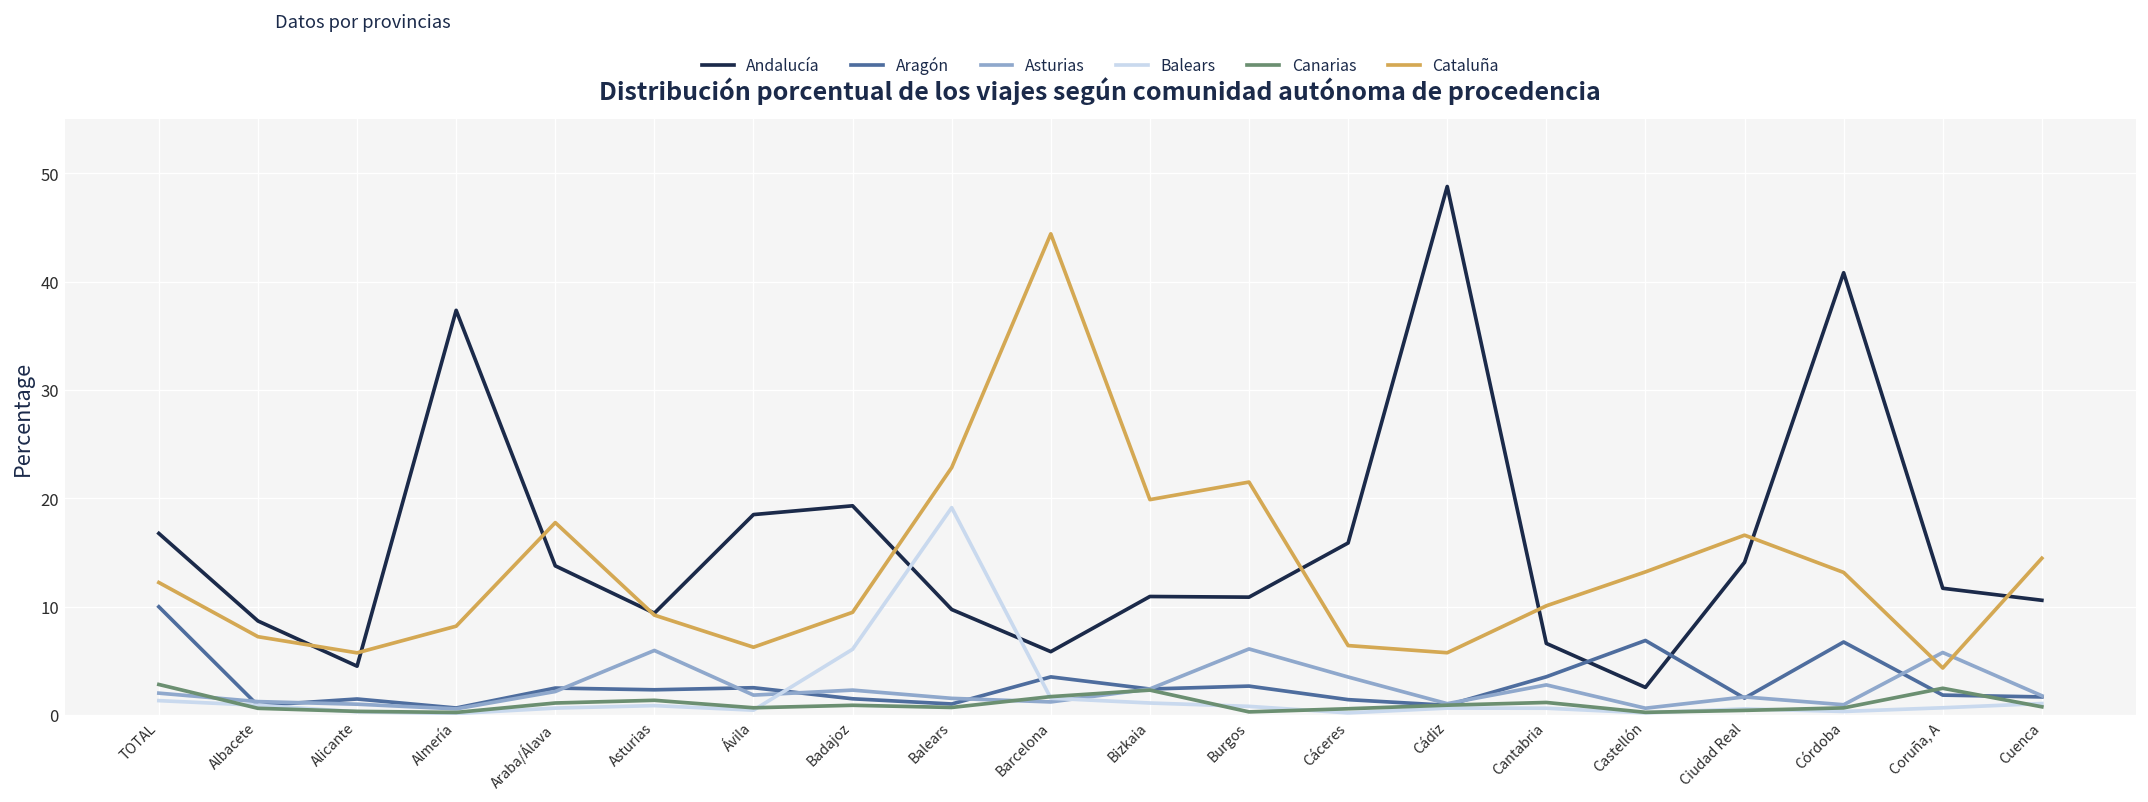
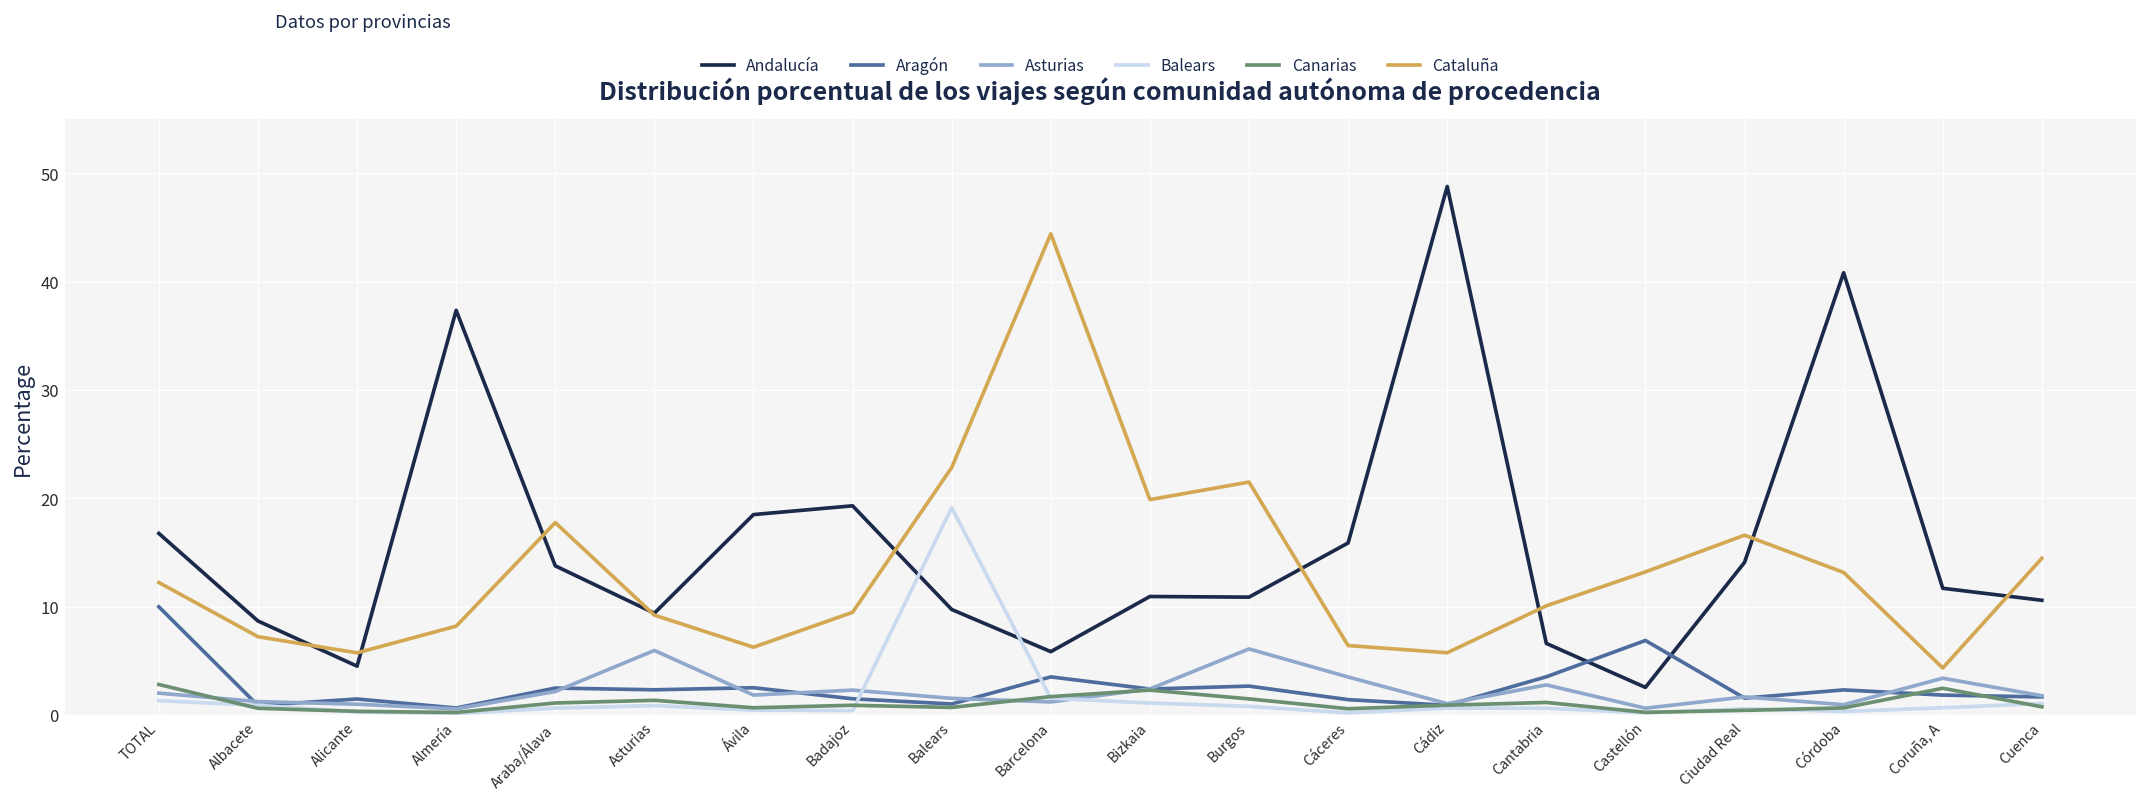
Balears, Badajoz: 6 -> 0
Canarias, Burgos: 0 -> 2
Aragón, Córdoba: 7 -> 2
Asturias, Coruña, A: 6 -> 3
